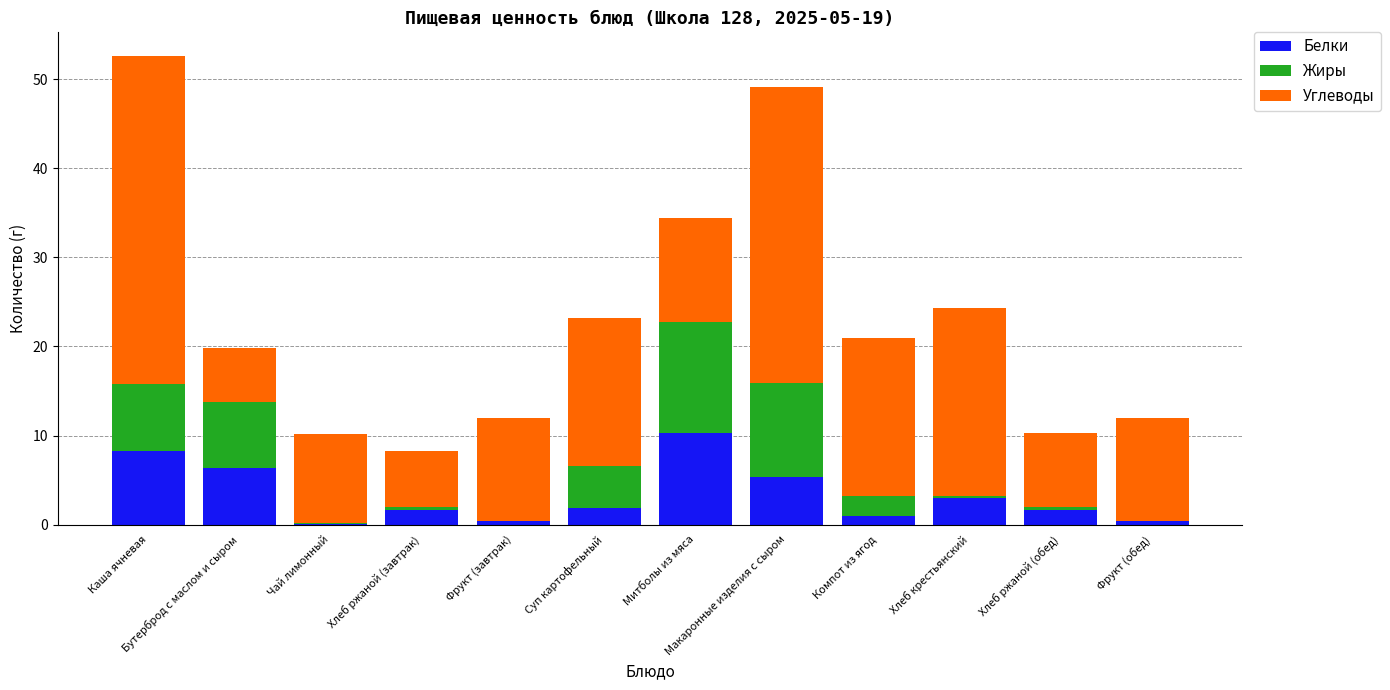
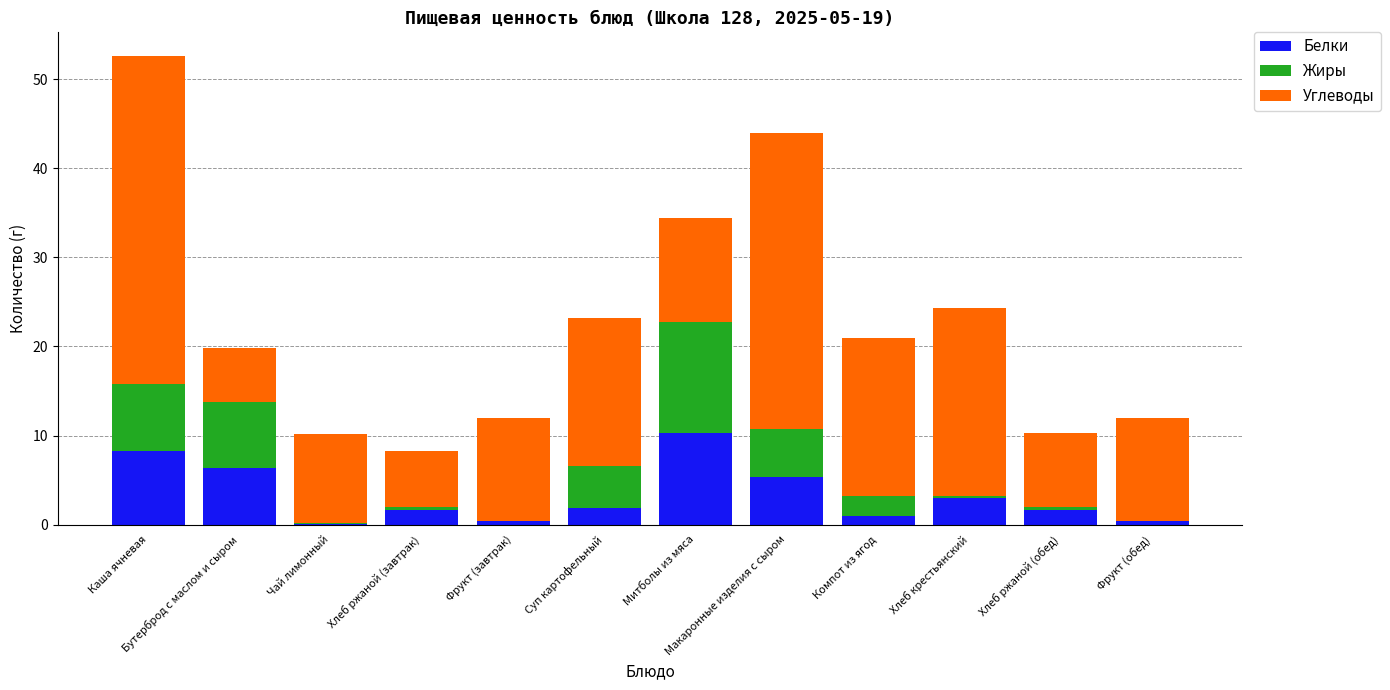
Жиры, Макаронные изделия с сыром: 11 -> 5
